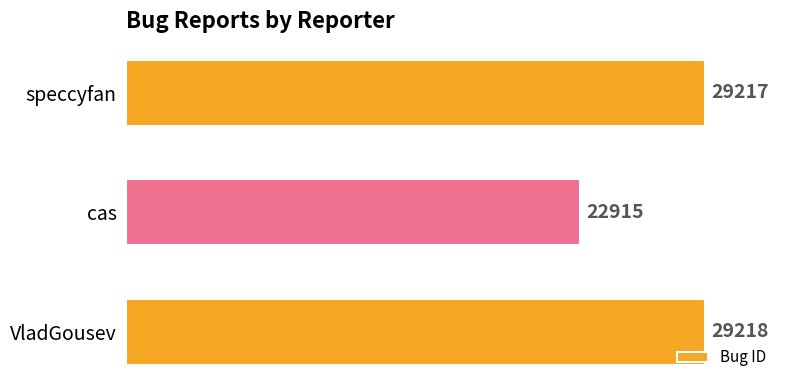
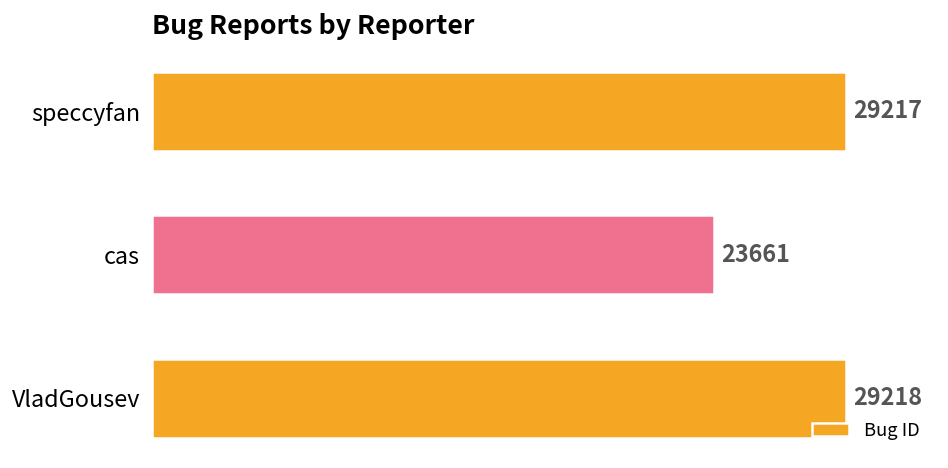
cas: 22915 -> 23661
